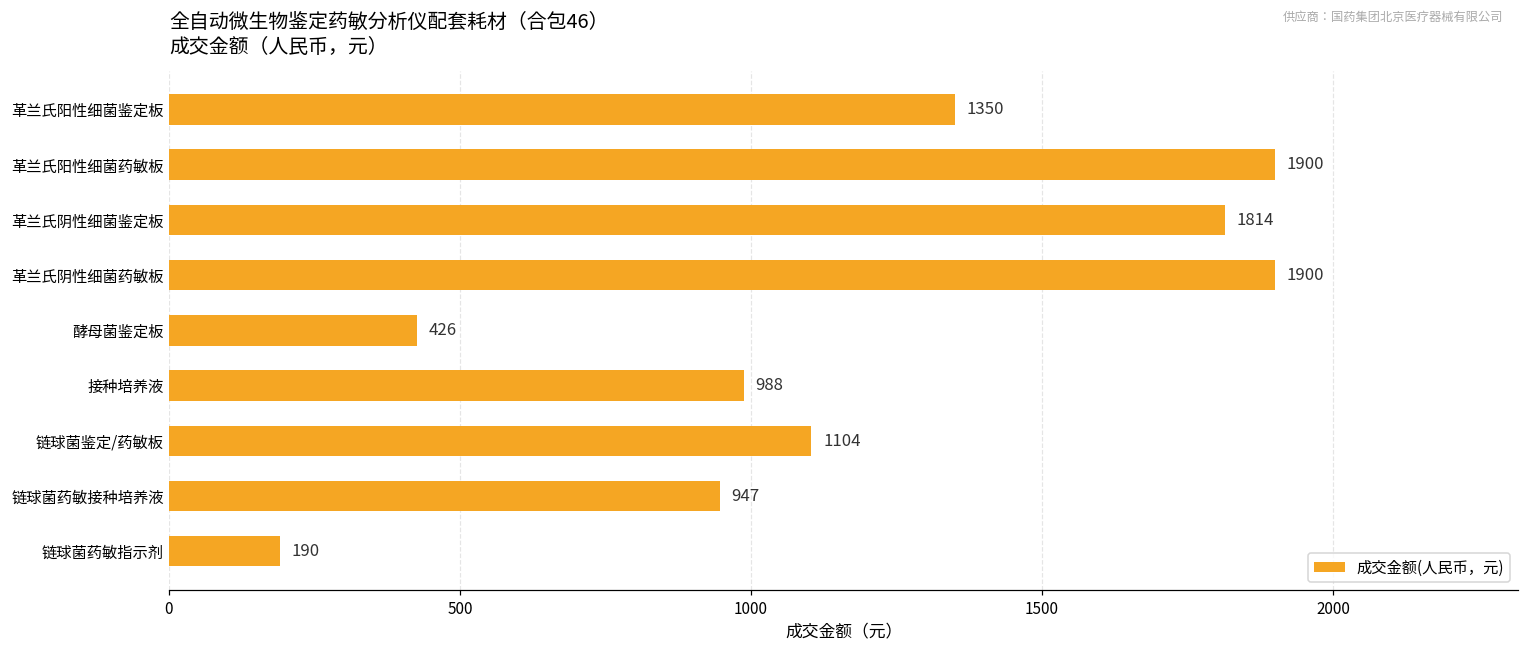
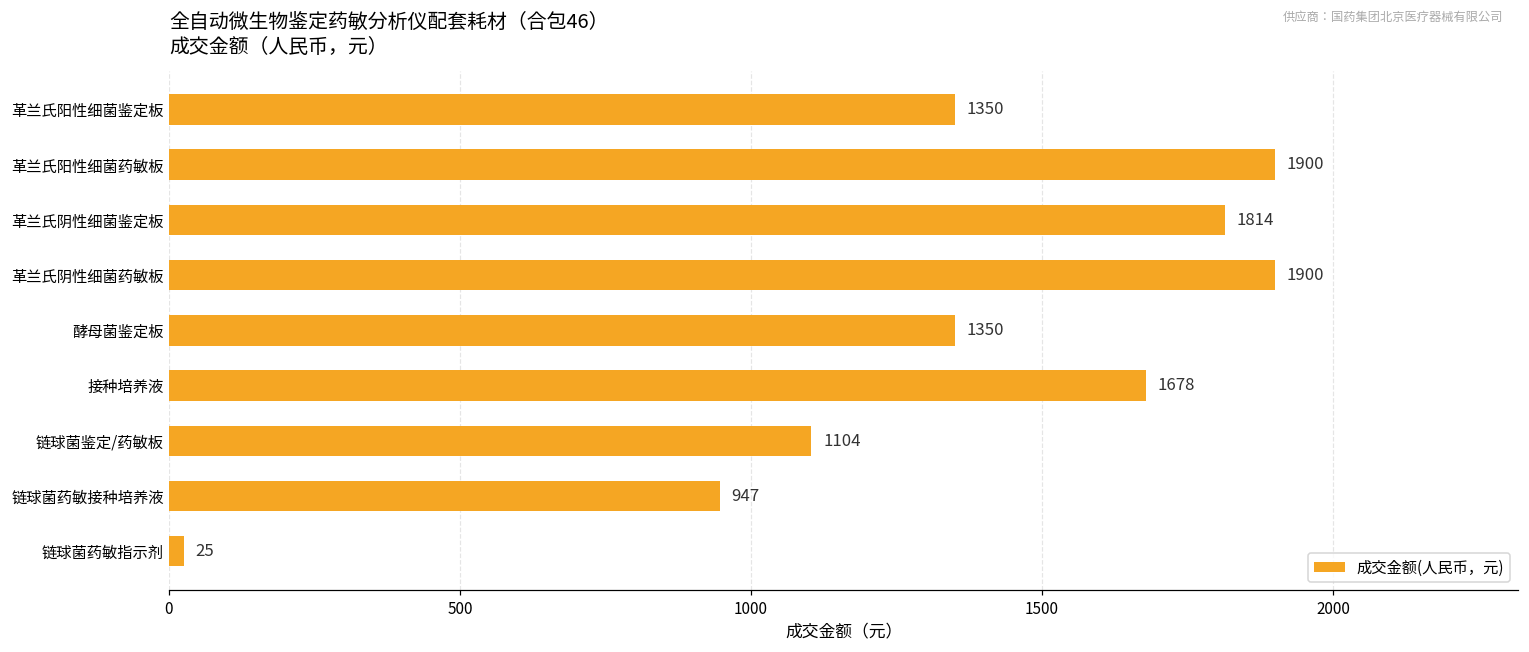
酵母菌鉴定板: 426 -> 1350
接种培养液: 988 -> 1678
链球菌药敏指示剂: 190 -> 25
